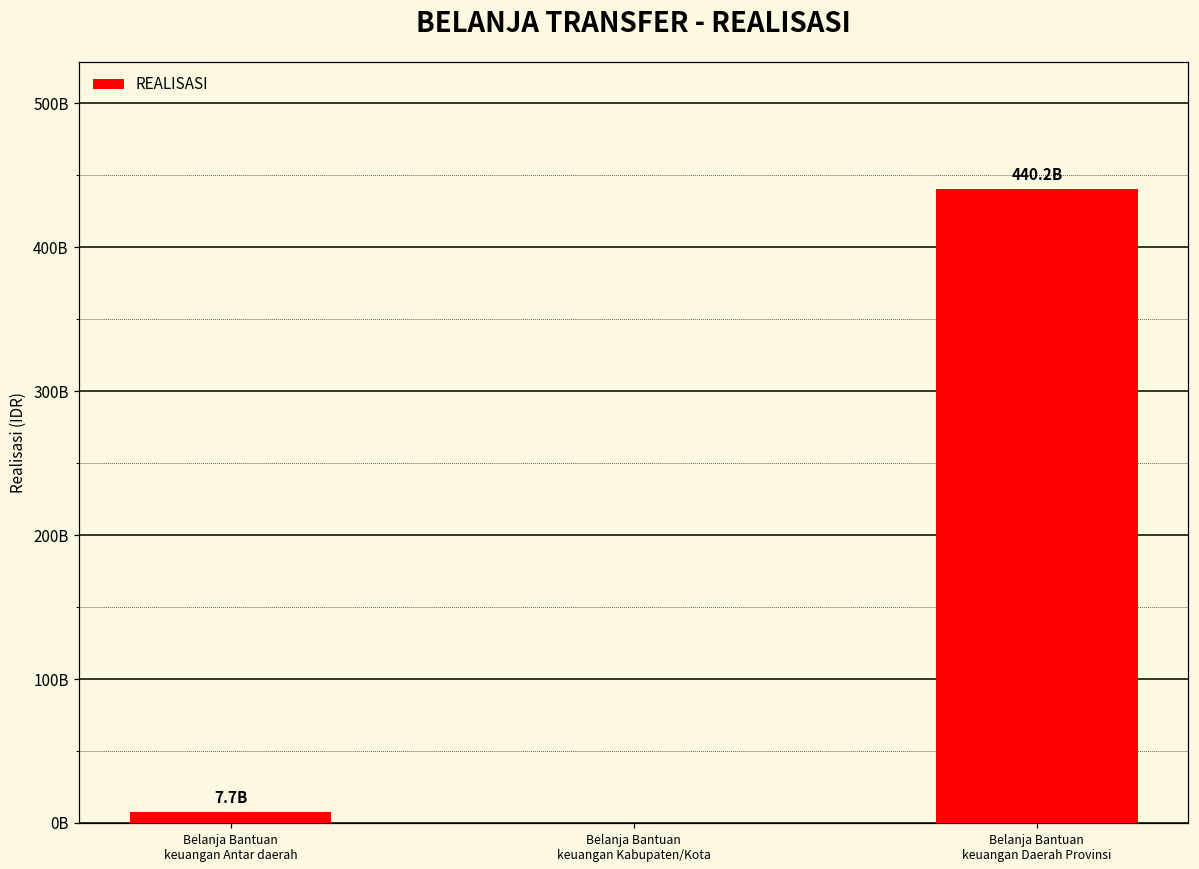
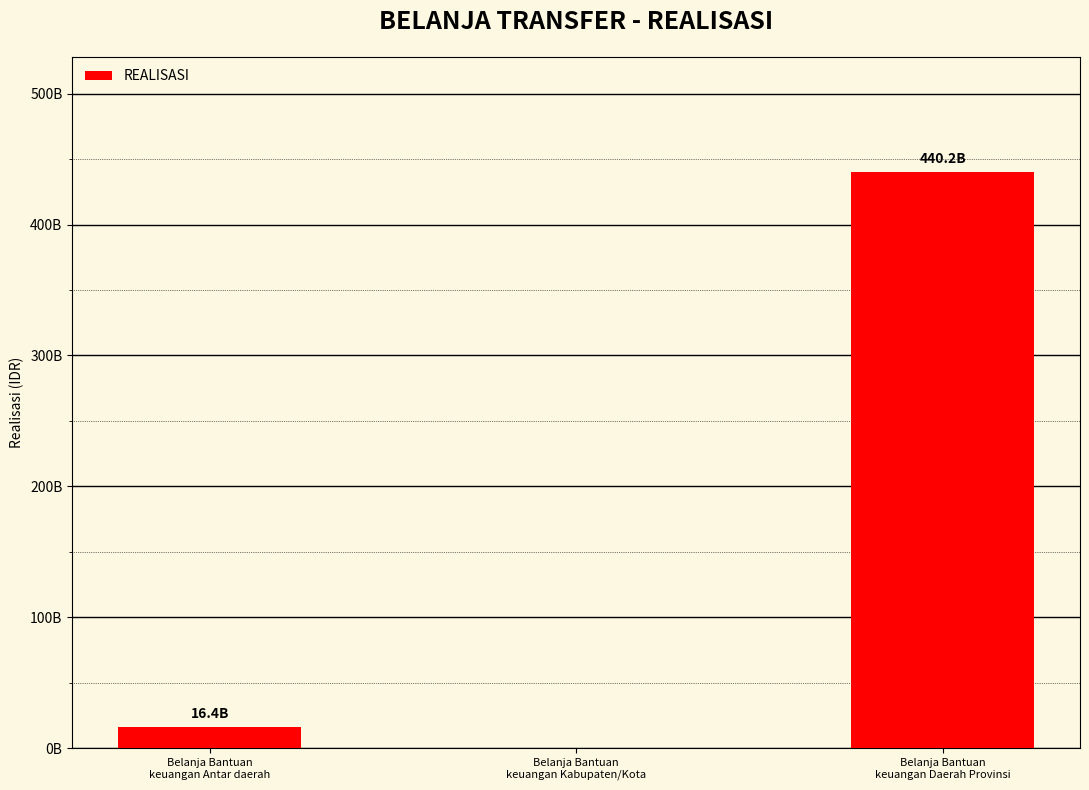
Belanja Bantuan keuangan Antar daerah: 7.7B -> 16.4B
